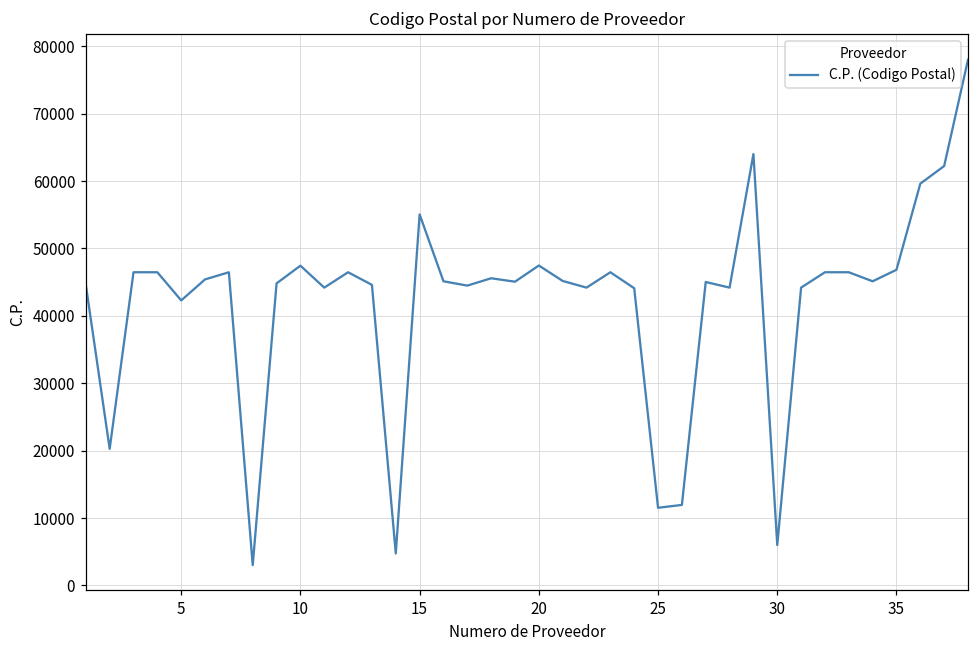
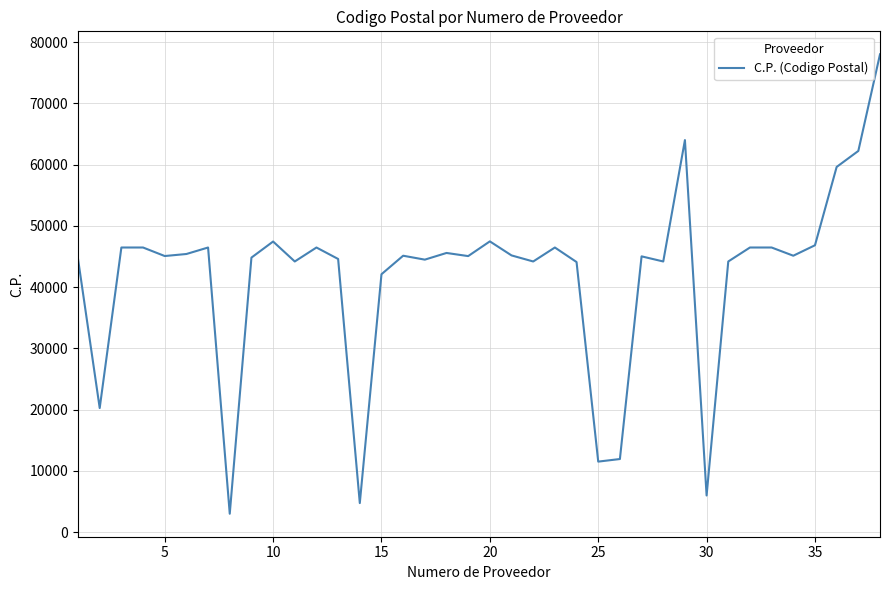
5: 42000 -> 45000
15: 55000 -> 42000
